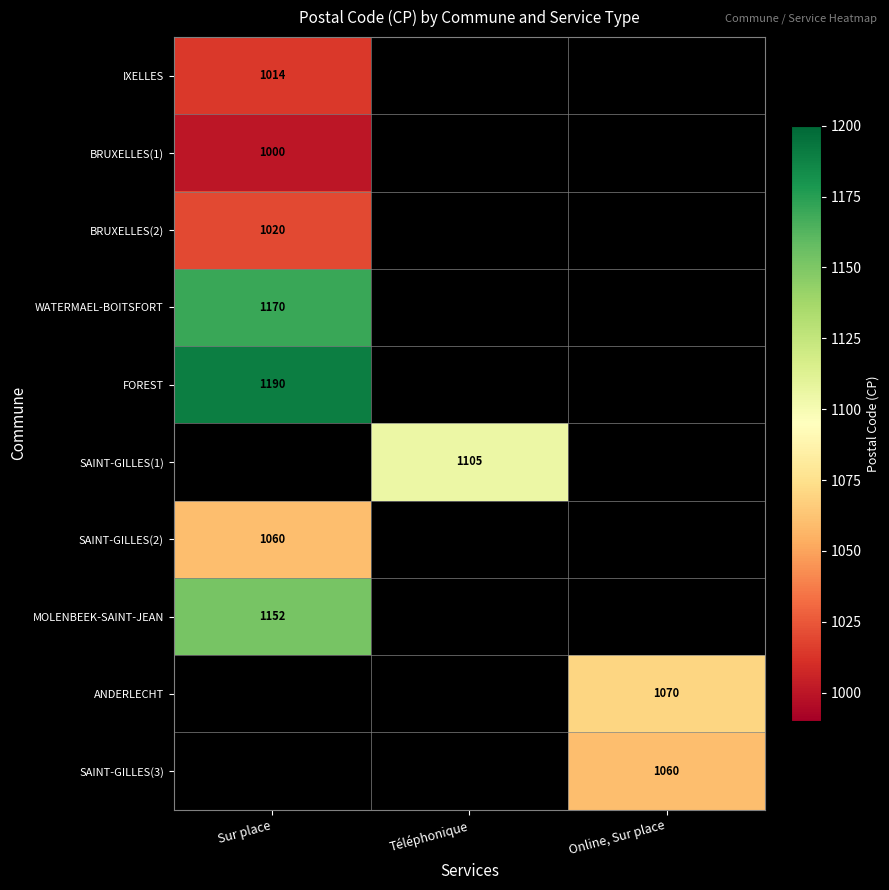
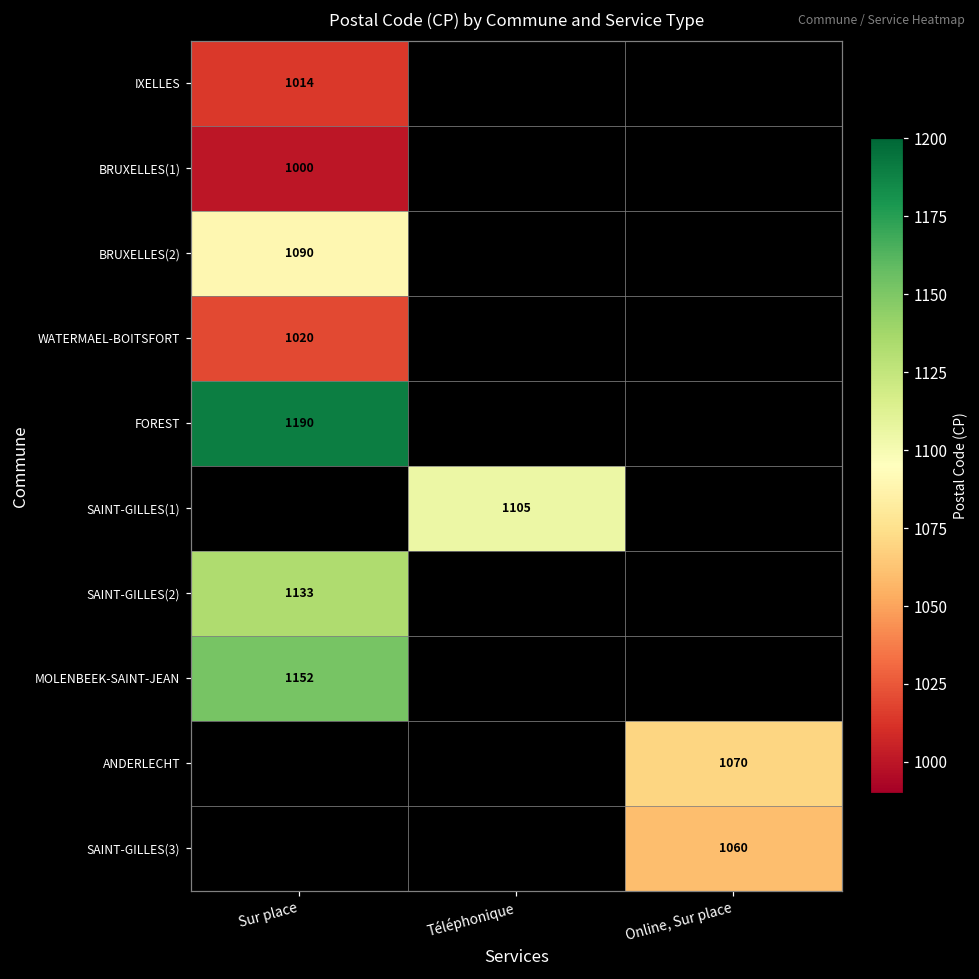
BRUXELLES(2), Sur place: 1020 -> 1090
WATERMAEL-BOITSFORT, Sur place: 1170 -> 1020
SAINT-GILLES(2), Sur place: 1060 -> 1133
